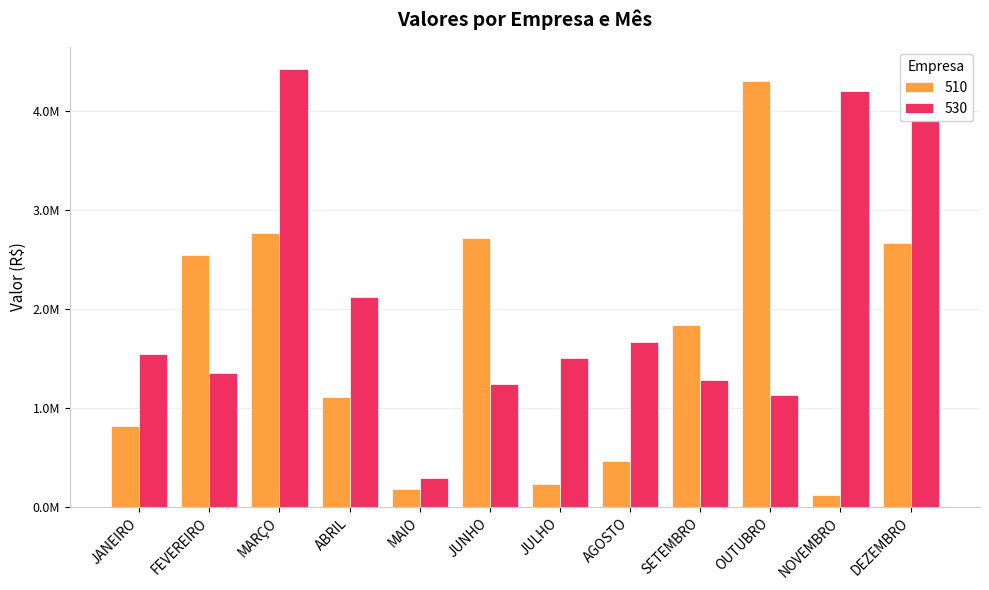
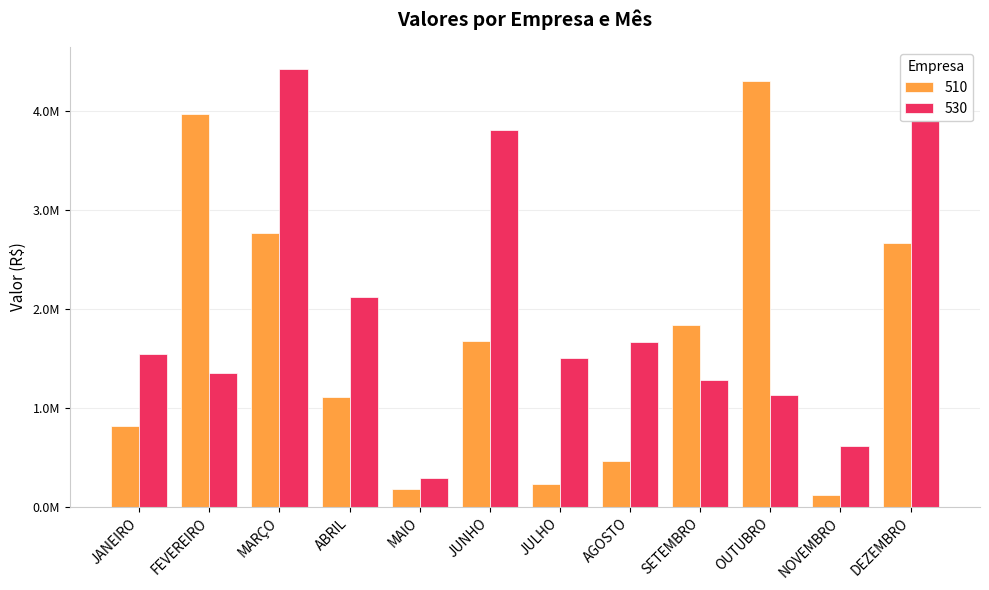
510, FEVEREIRO: 2500000 -> 4000000
510, JUNHO: 2700000 -> 1700000
530, JUNHO: 1200000 -> 3800000
530, NOVEMBRO: 4200000 -> 600000
